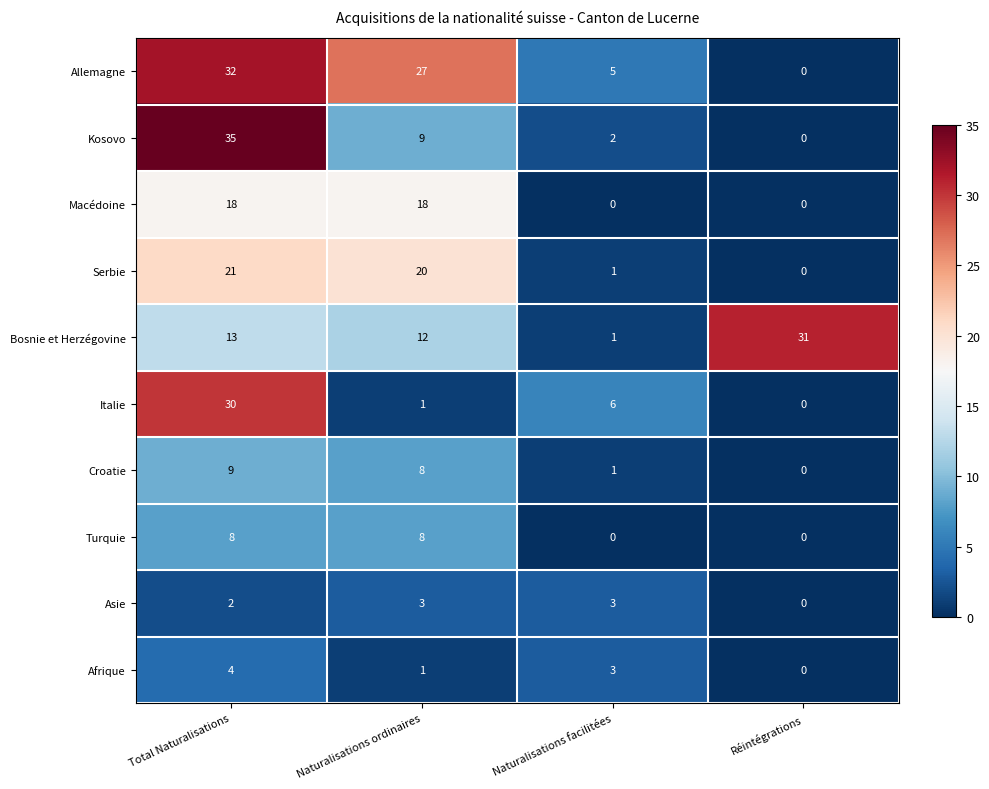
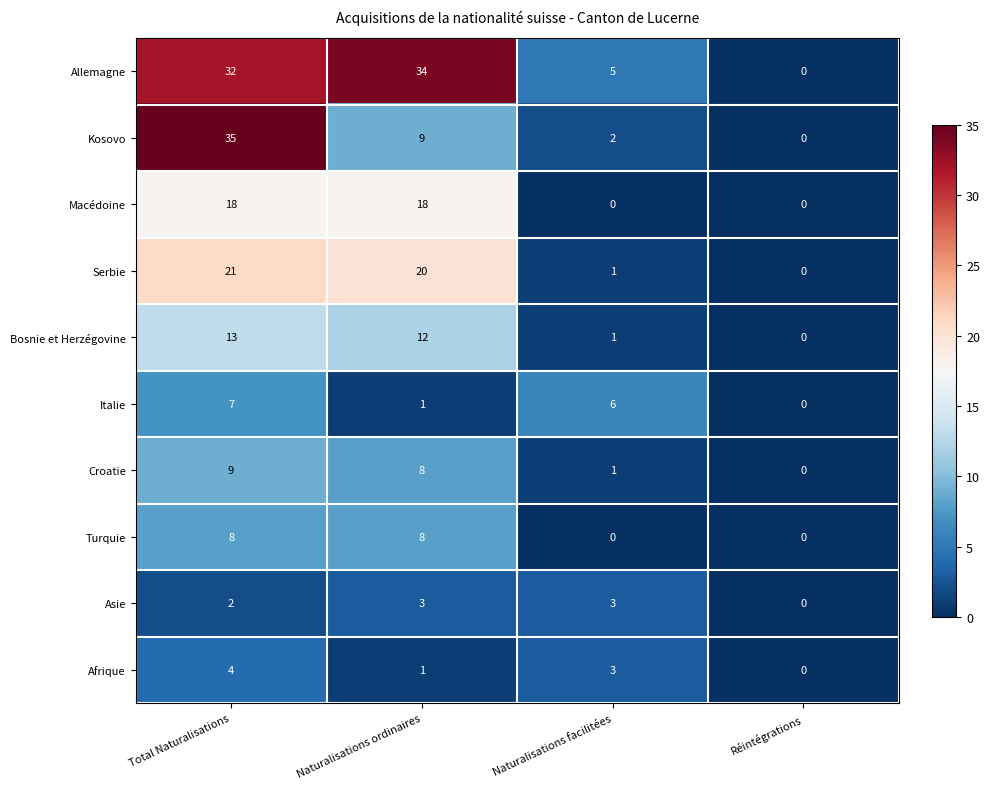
Allemagne, Naturalisations ordinaires: 27 -> 34
Bosnie et Herzégovine, Réintégrations: 31 -> 0
Italie, Total Naturalisations: 30 -> 7
